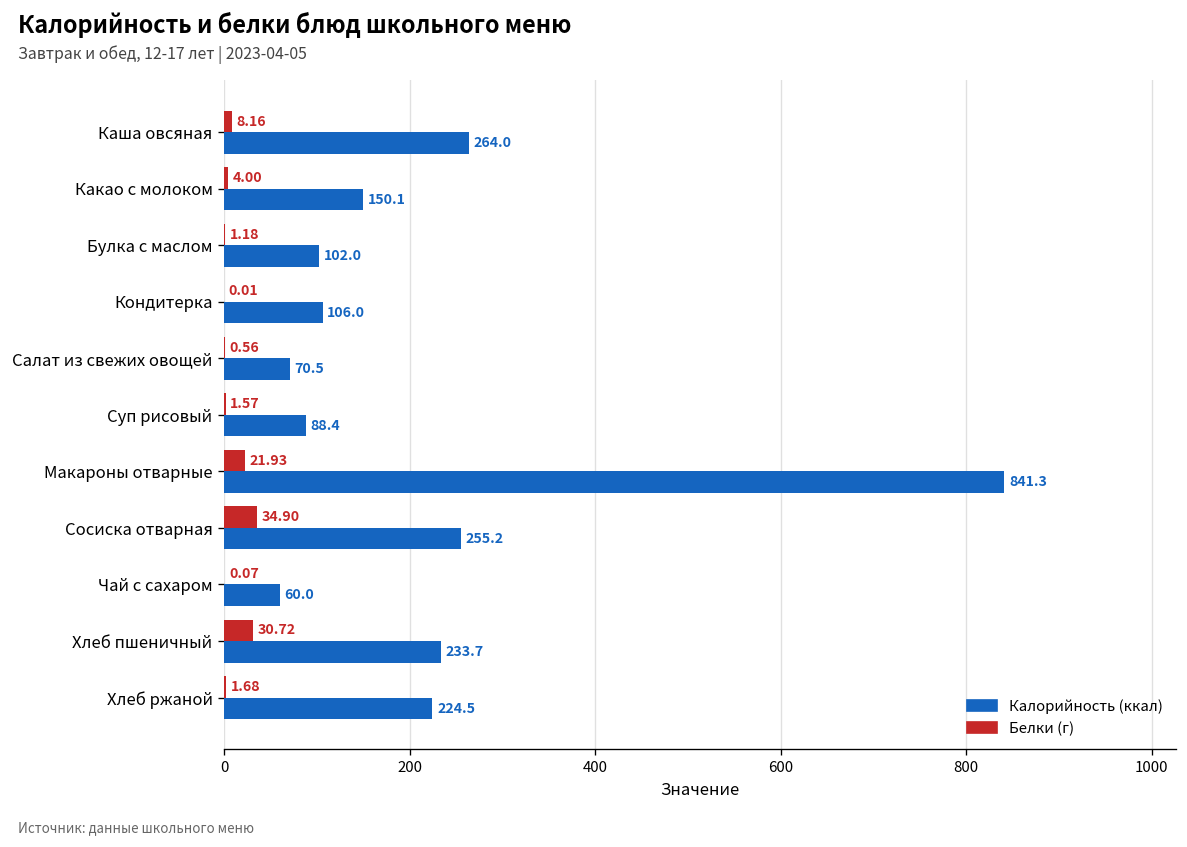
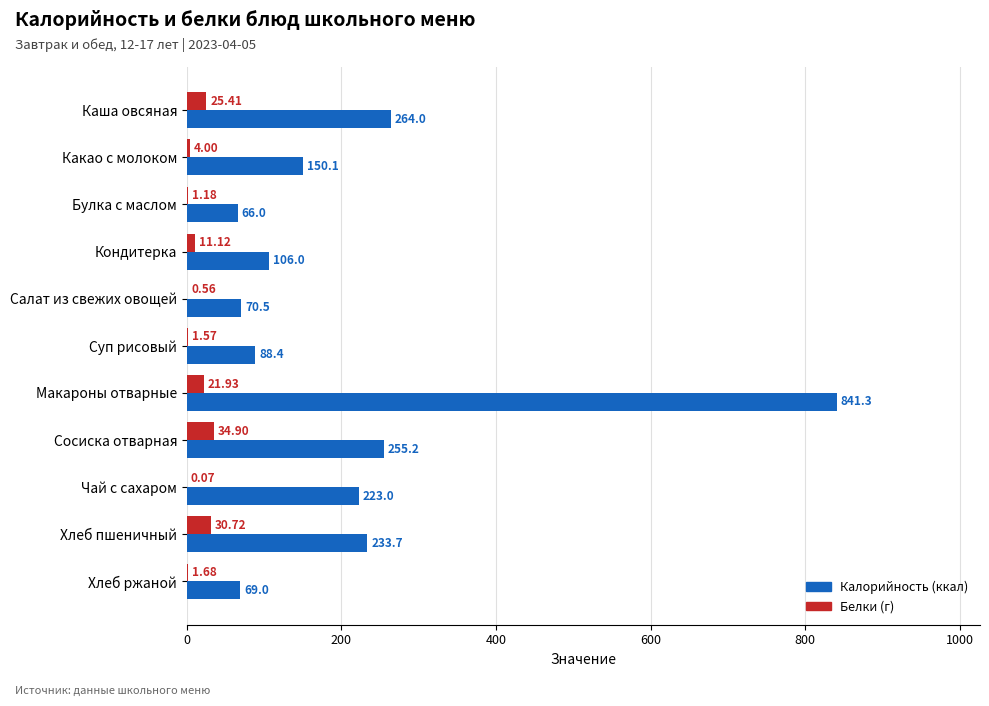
Белки (г), Каша овсяная: 8.16 -> 25.41
Калорийность (ккал), Булка с маслом: 102.0 -> 66.0
Белки (г), Кондитерка: 0.01 -> 11.12
Калорийность (ккал), Чай с сахаром: 60.0 -> 223.0
Калорийность (ккал), Хлеб ржаной: 224.5 -> 69.0
